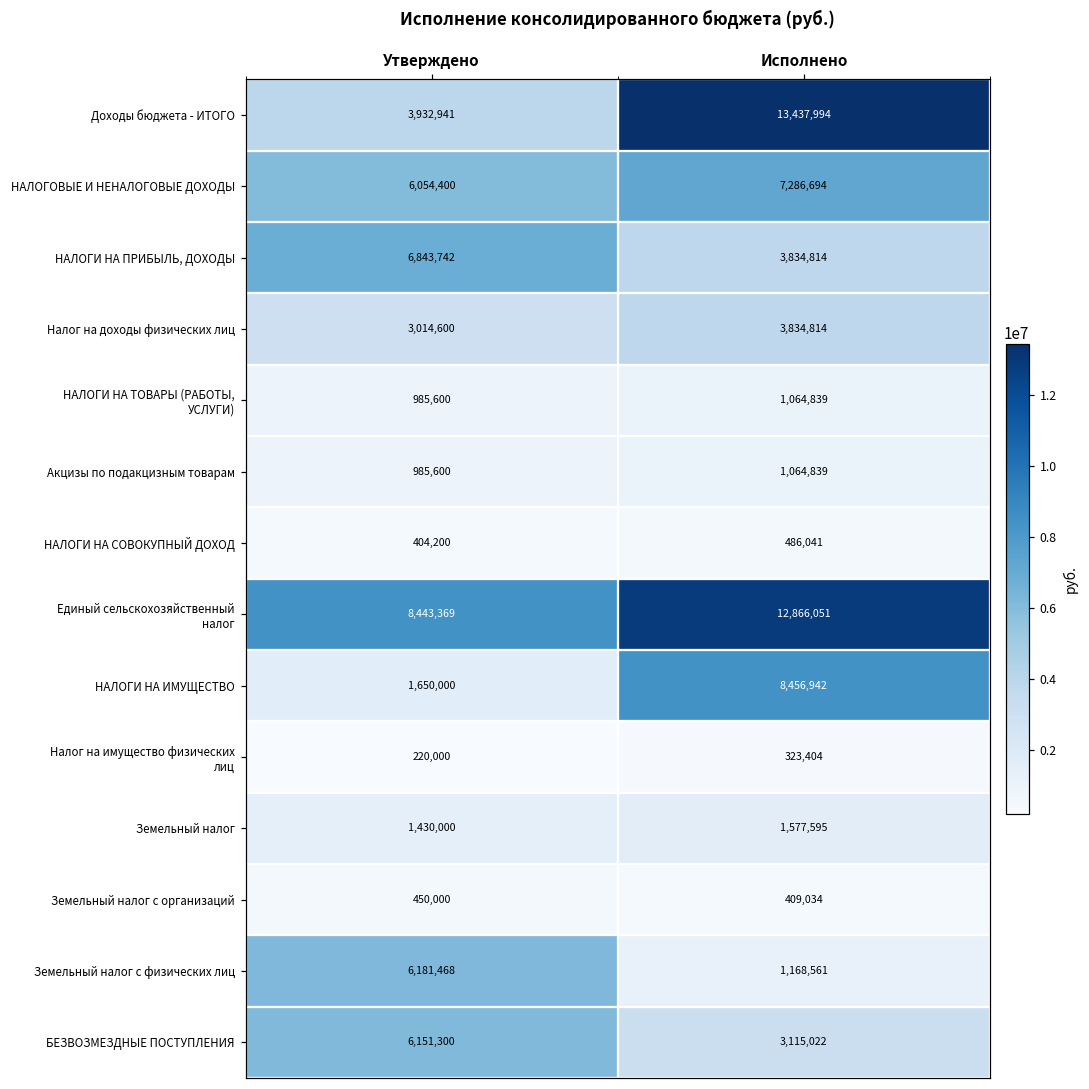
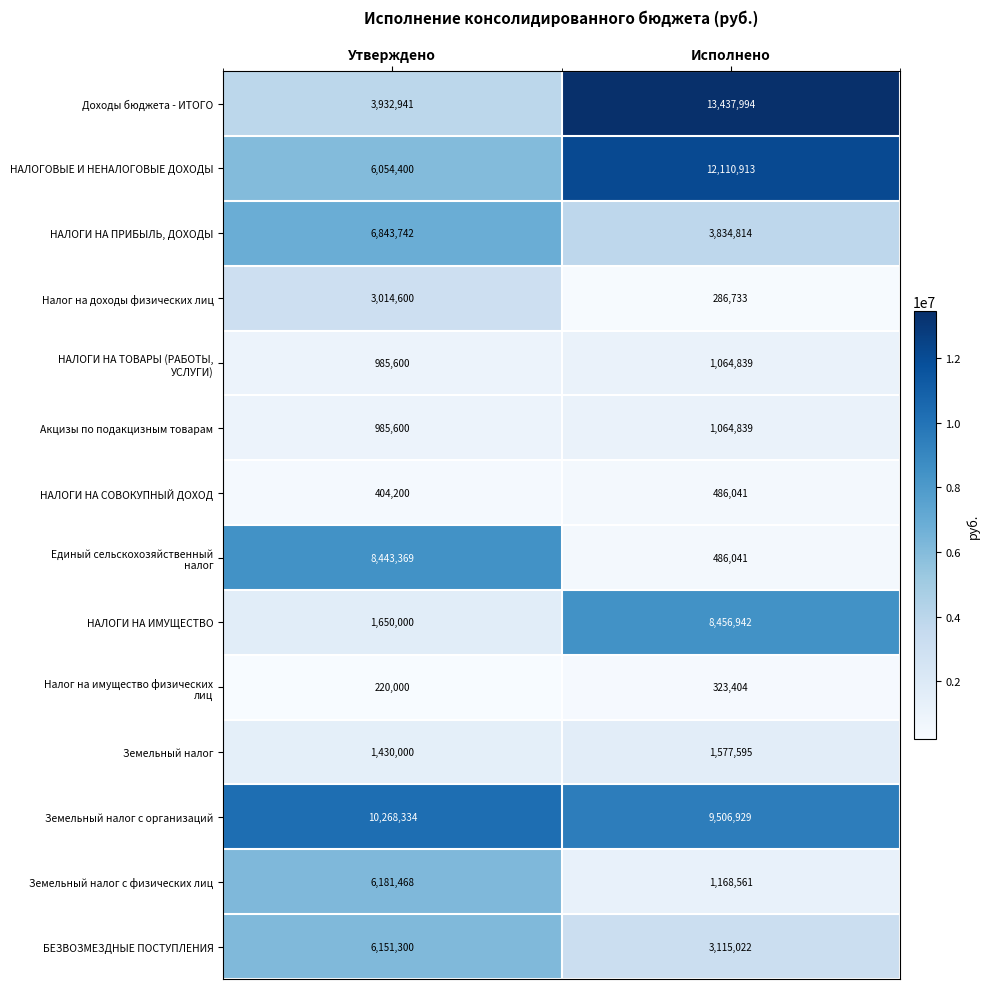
НАЛОГОВЫЕ И НЕНАЛОГОВЫЕ ДОХОДЫ, Исполнено: 7,286,694 -> 12,110,913
Налог на доходы физических лиц, Исполнено: 3,834,814 -> 286,733
Единый сельскохозяйственный налог, Исполнено: 12,866,051 -> 486,041
Земельный налог с организаций, Утверждено: 450,000 -> 10,268,334
Земельный налог с организаций, Исполнено: 409,034 -> 9,506,929
